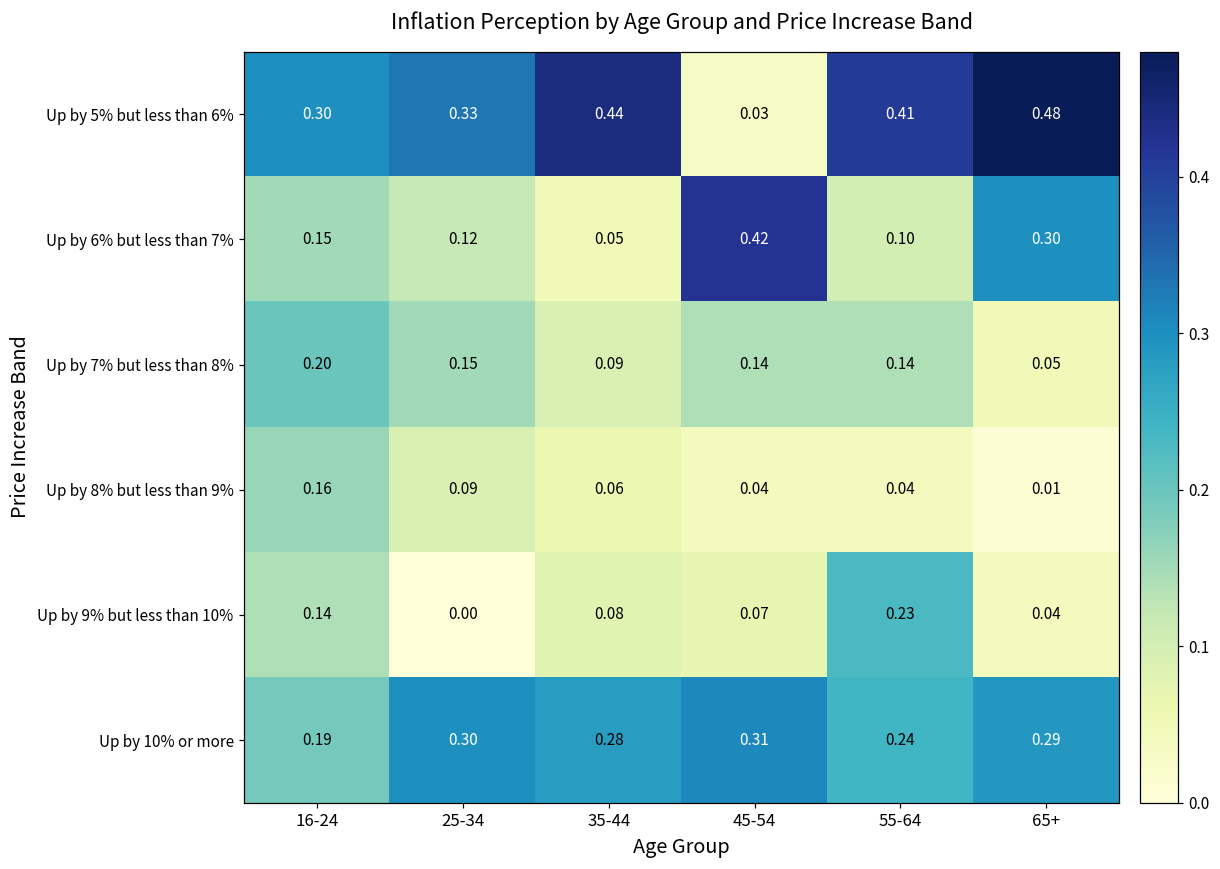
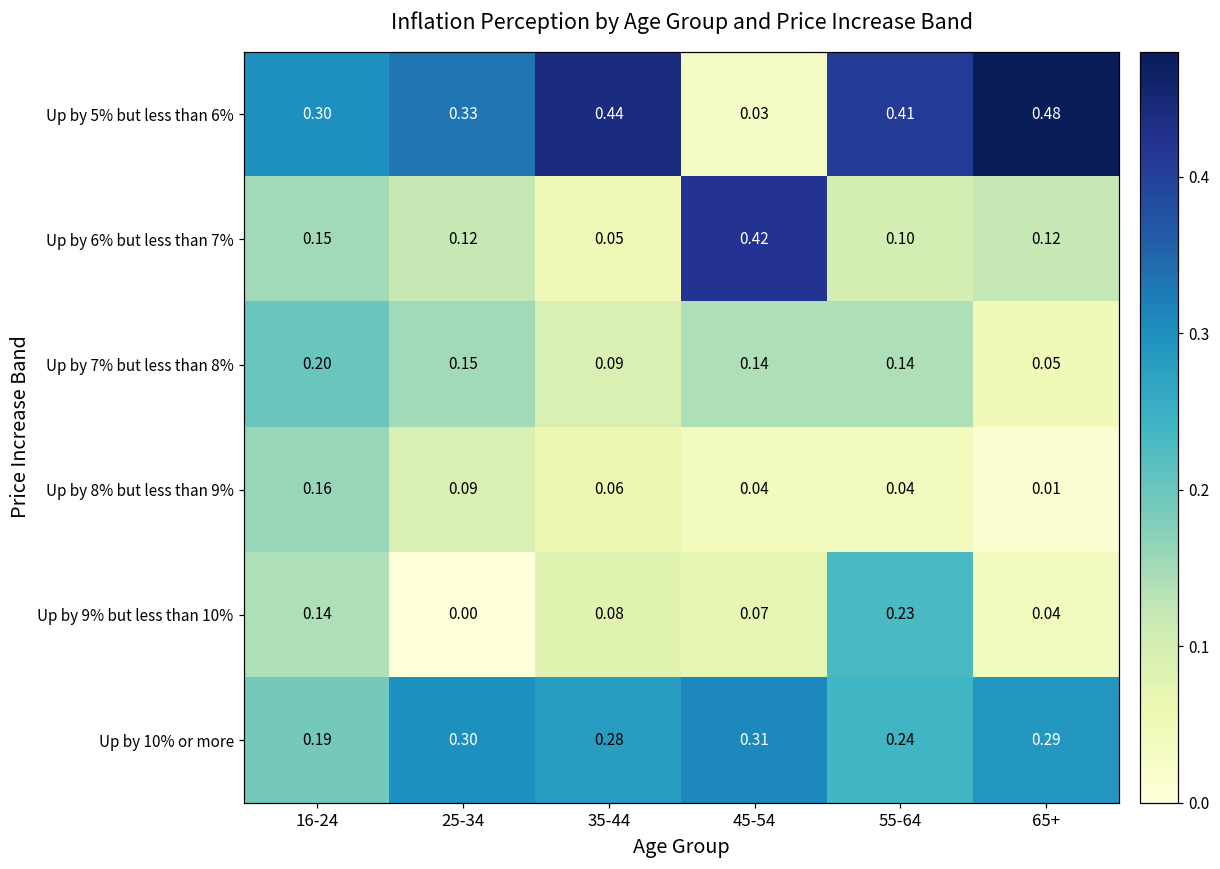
Up by 6% but less than 7%, 65+: 0.30 -> 0.12
